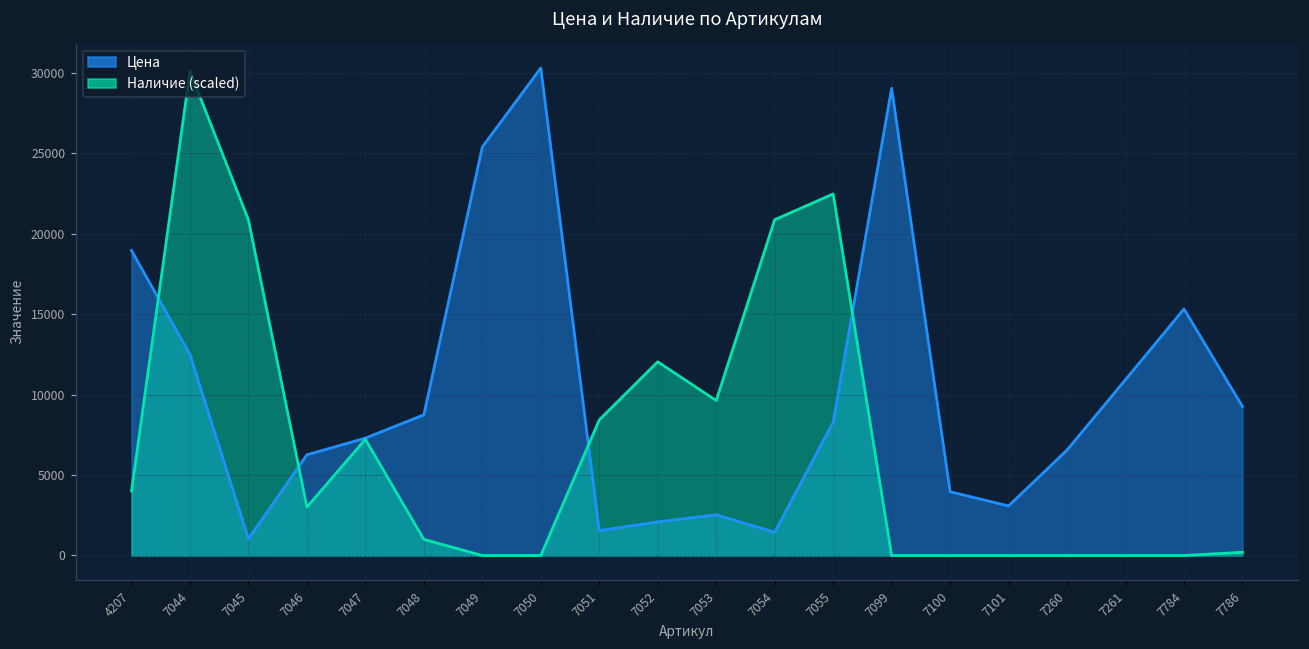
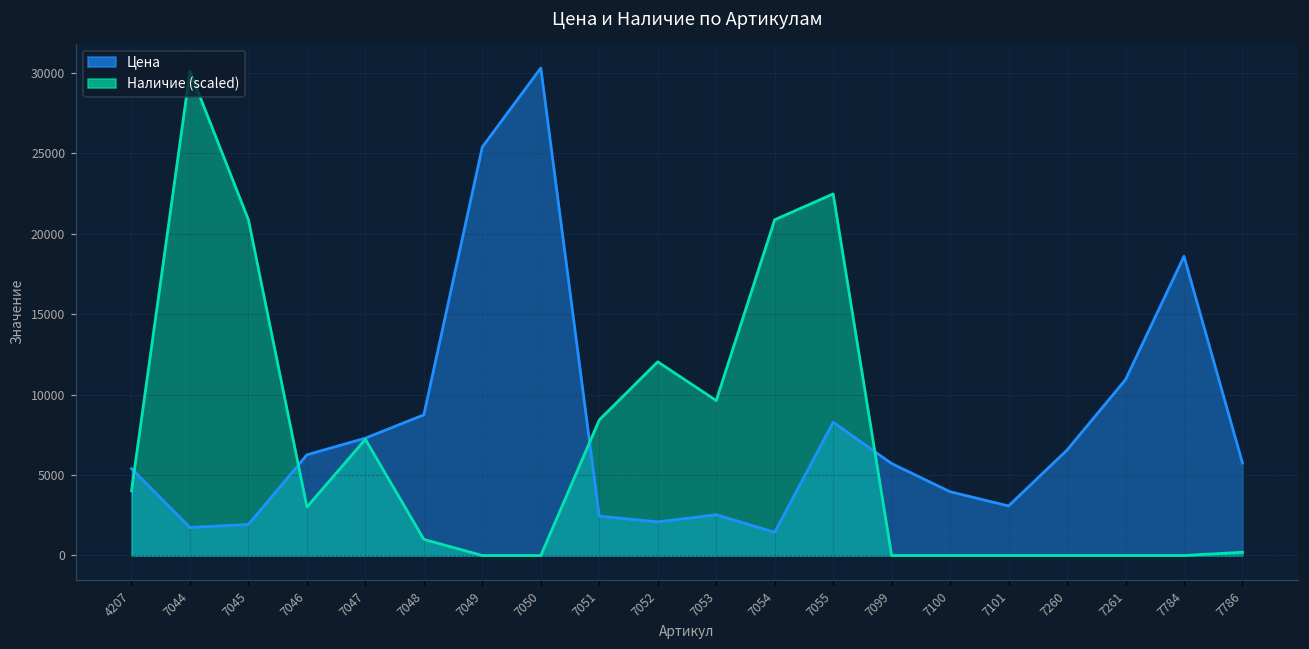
Цена, 4207: 19000 -> 5400
Цена, 7044: 12500 -> 1700
Цена, 7045: 1000 -> 1900
Цена, 7051: 1500 -> 2400
Цена, 7099: 29000 -> 5700
Цена, 7784: 15300 -> 18600
Цена, 7786: 9300 -> 5700
